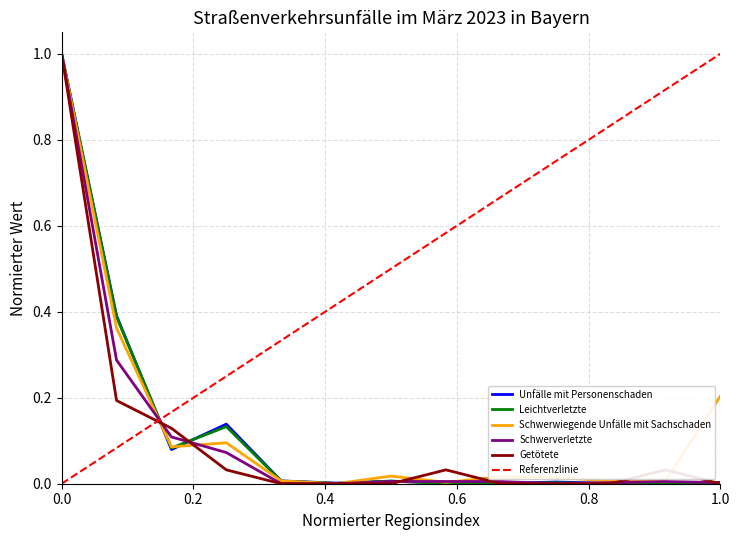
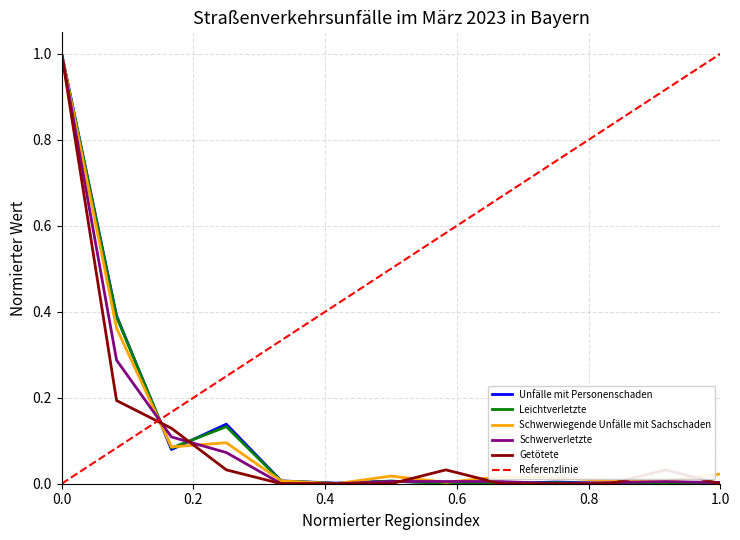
Schwerwiegende Unfälle mit Sachschaden, 1.0: 0.20 -> 0.02
